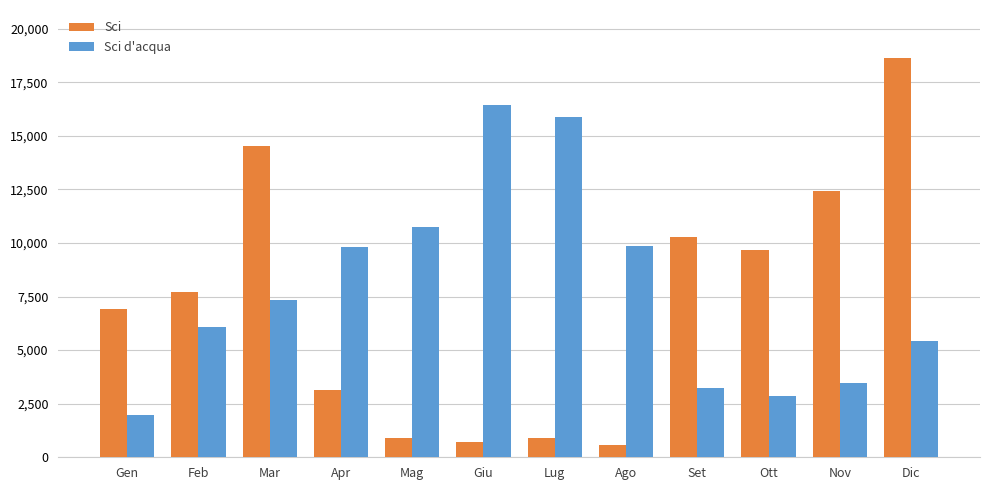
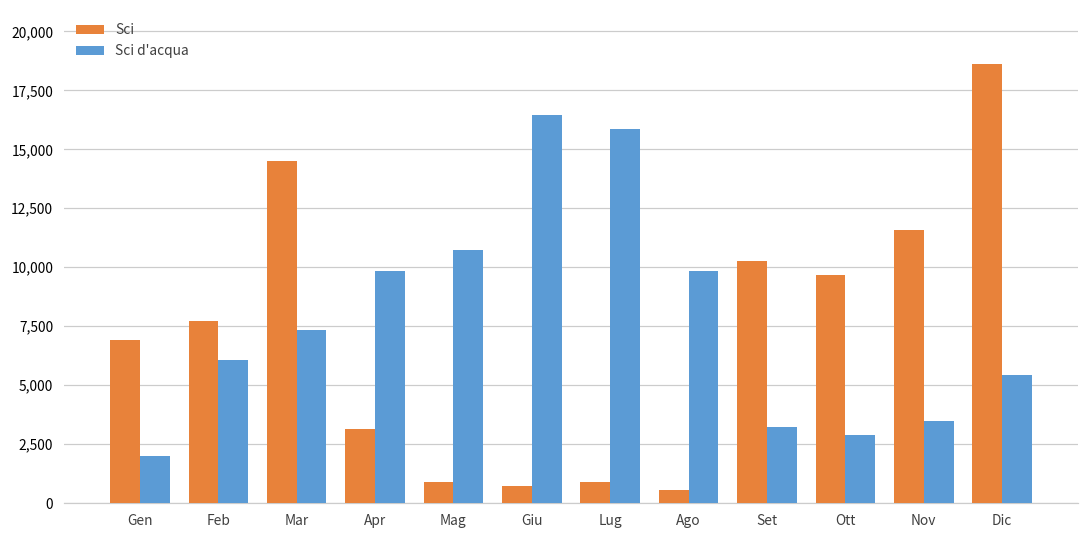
Sci, Nov: 12,400 -> 11,600
